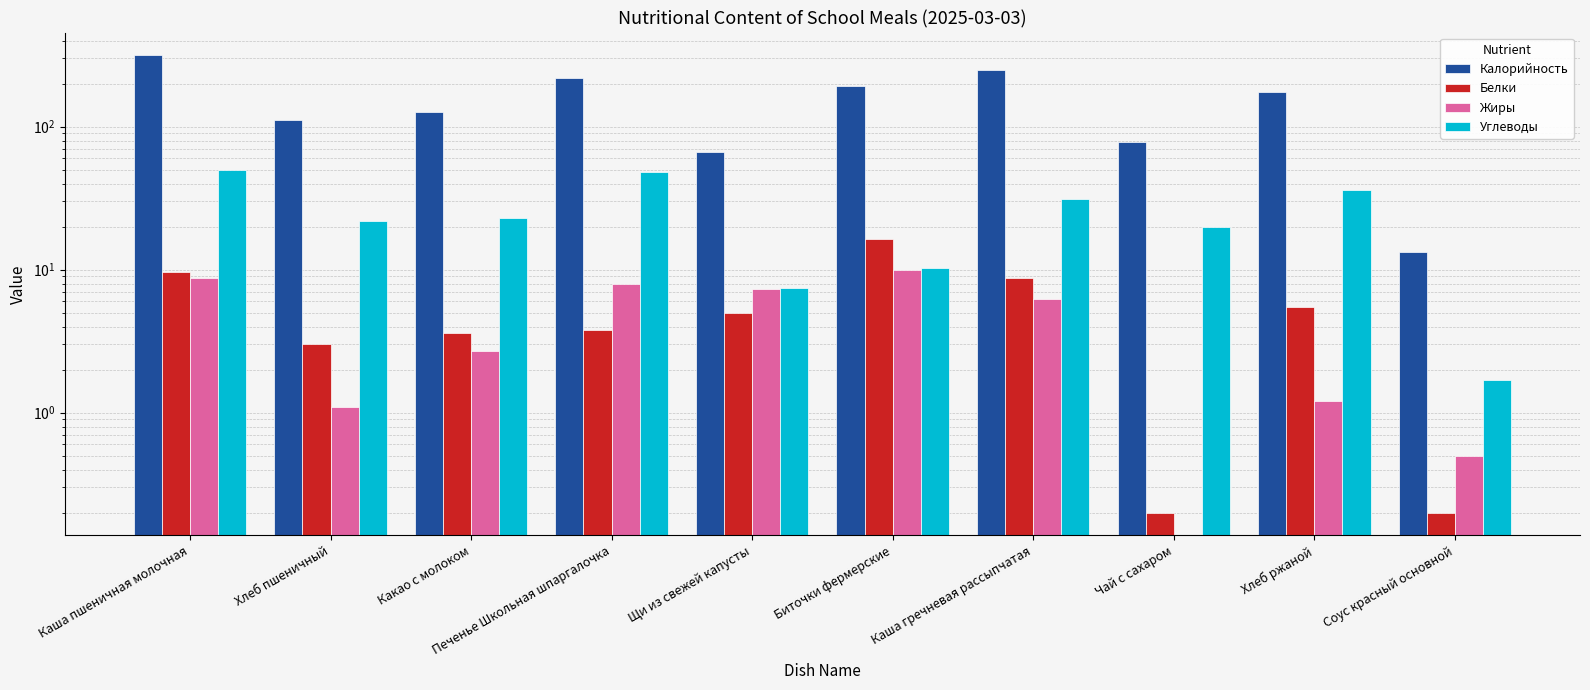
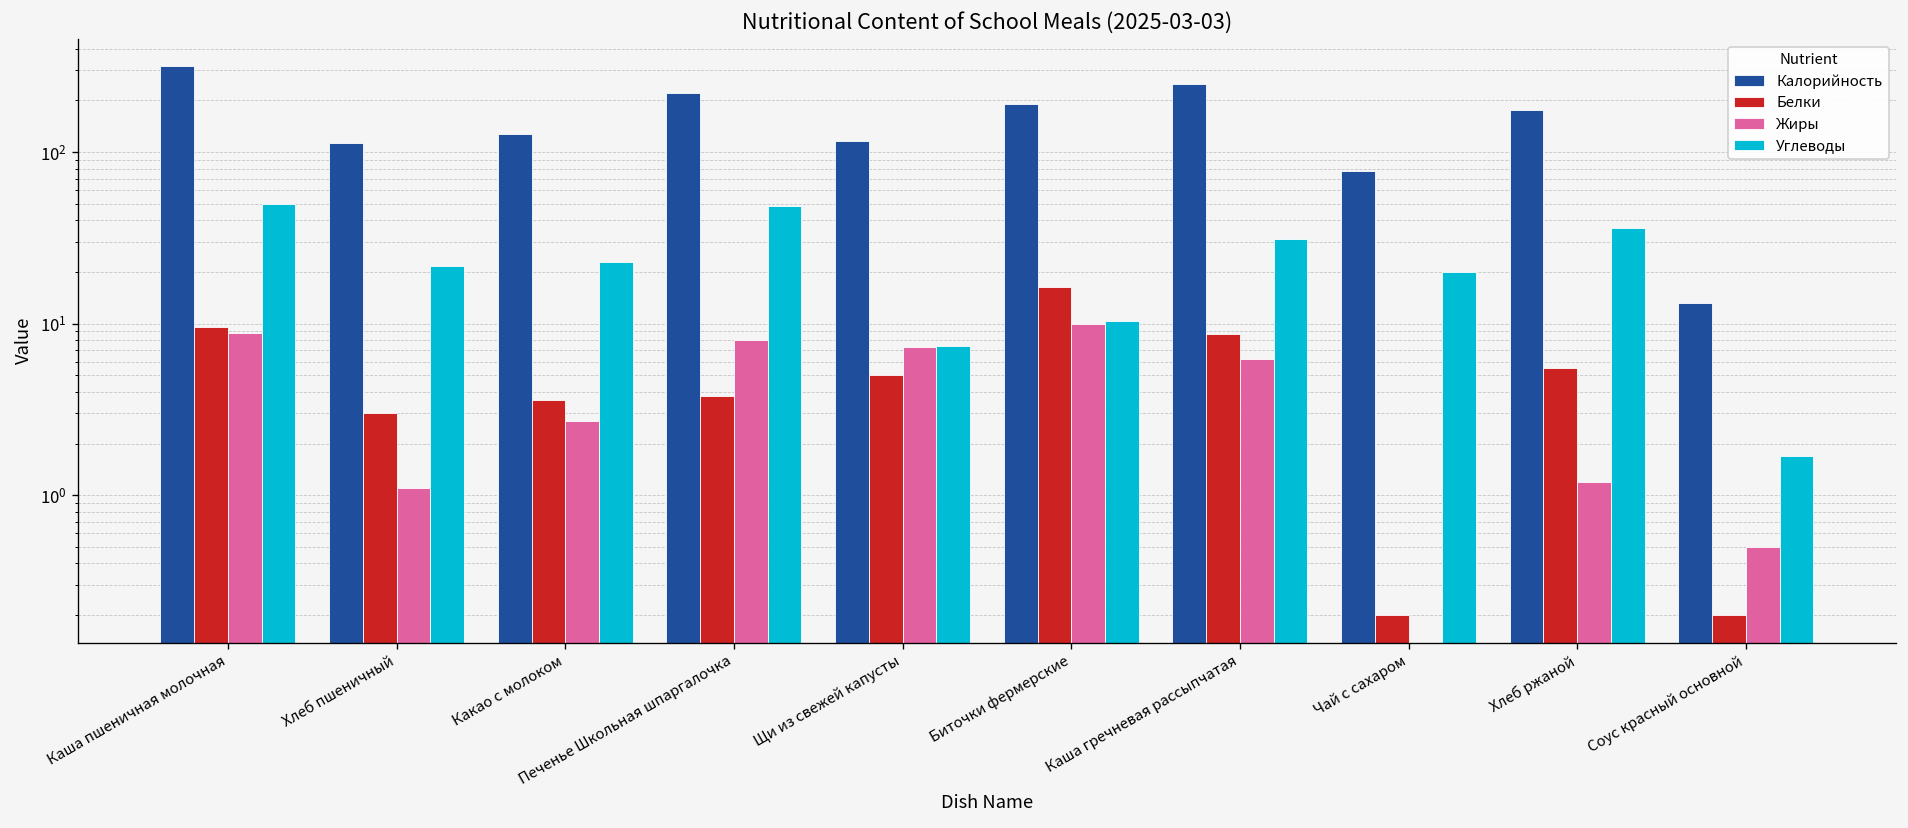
Калорийность, Щи из свежей капусты: 70 -> 120
